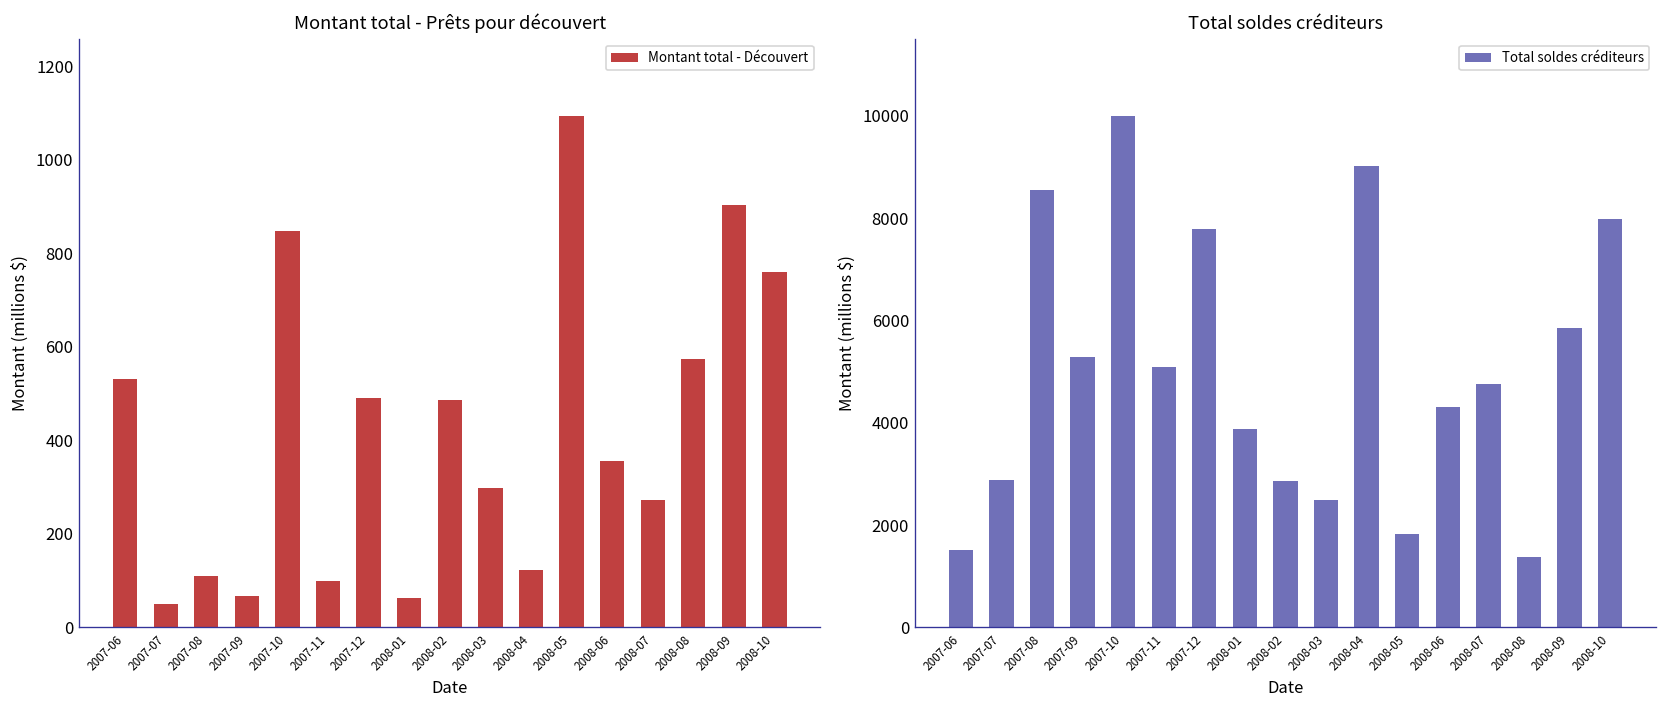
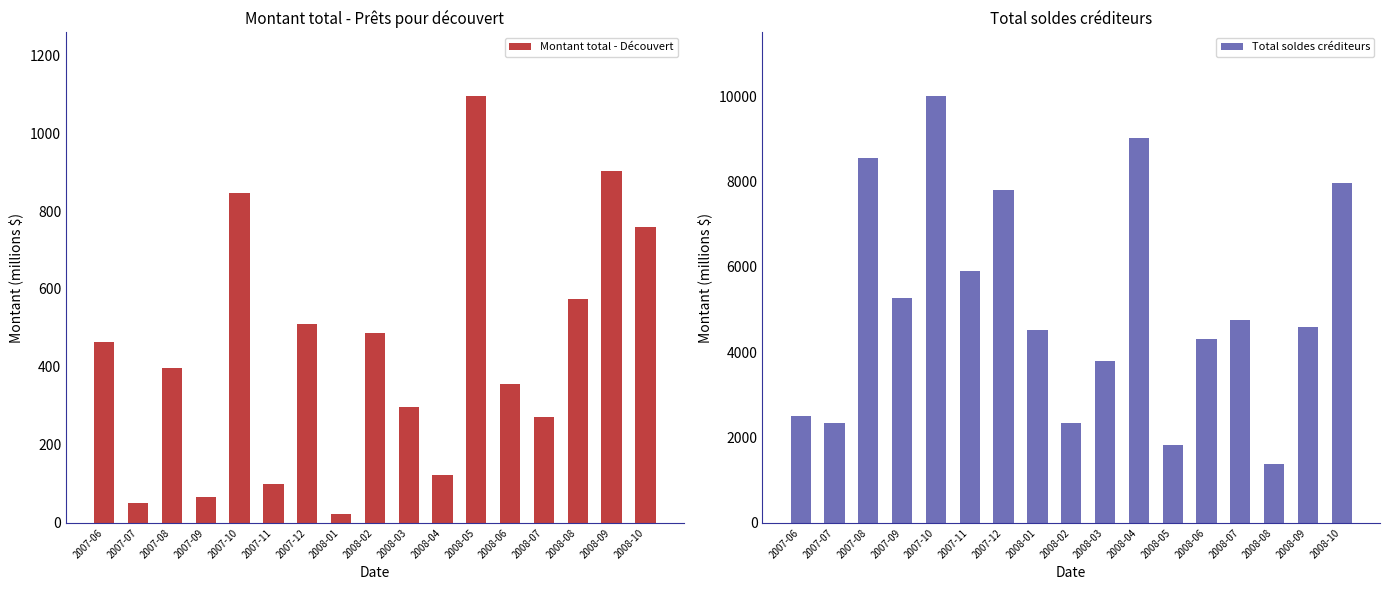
Montant total - Prêts pour découvert, 2007-06: 530 -> 460
Montant total - Prêts pour découvert, 2007-08: 110 -> 400
Montant total - Prêts pour découvert, 2007-12: 490 -> 510
Montant total - Prêts pour découvert, 2008-01: 60 -> 20
Total soldes créditeurs, 2007-06: 1500 -> 2500
Total soldes créditeurs, 2007-07: 2900 -> 2300
Total soldes créditeurs, 2007-11: 5100 -> 5900
Total soldes créditeurs, 2008-01: 3900 -> 4500
Total soldes créditeurs, 2008-02: 2900 -> 2300
Total soldes créditeurs, 2008-03: 2500 -> 3800
Total soldes créditeurs, 2008-09: 5800 -> 4600
